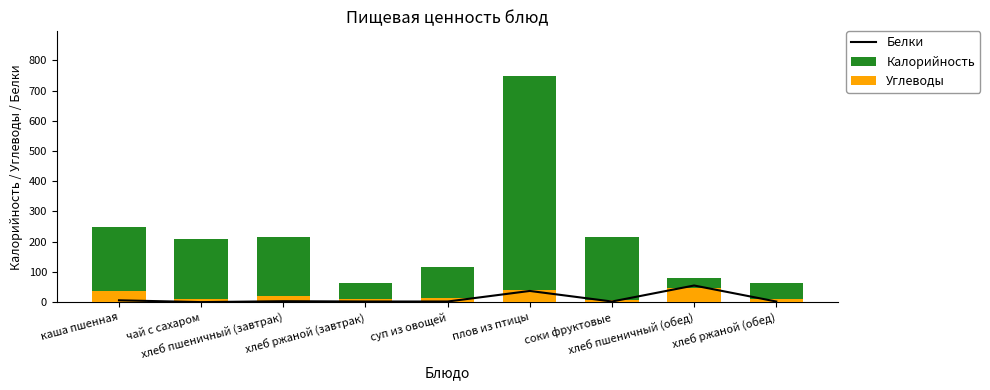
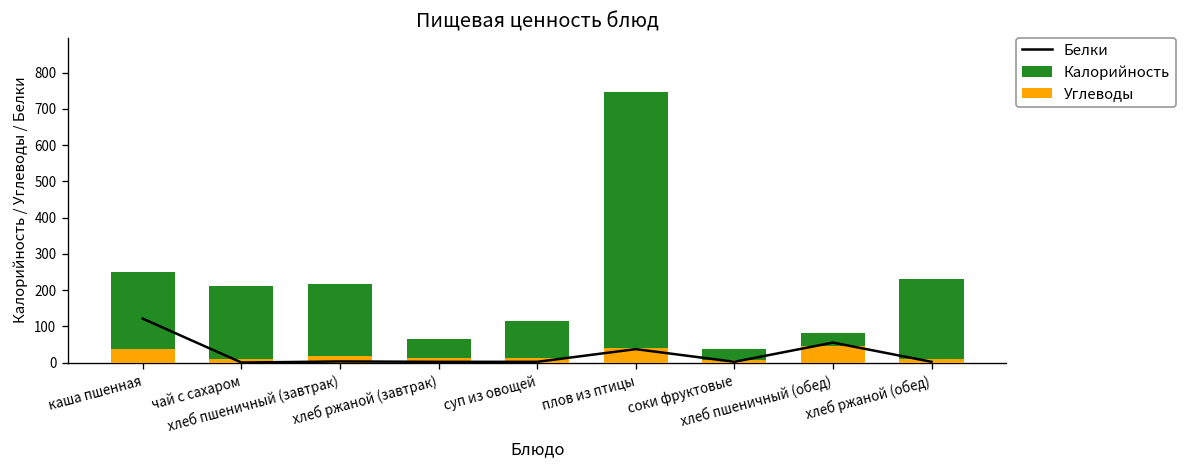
Белки, каша пшенная: 10 -> 120
Калорийность, соки фруктовые: 220 -> 40
Калорийность, хлеб ржаной (обед): 60 -> 230
